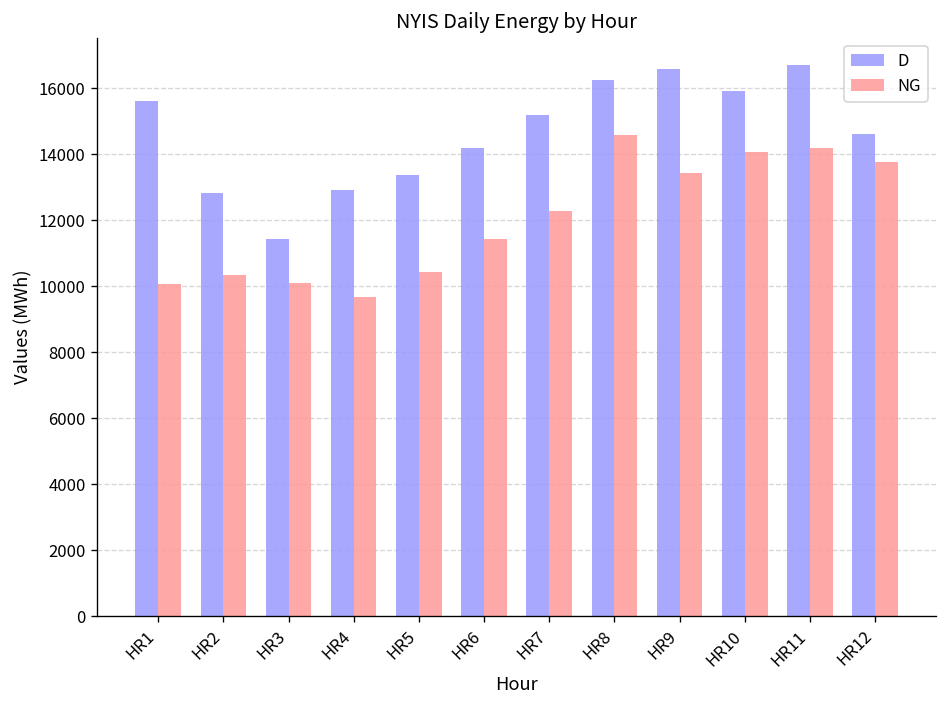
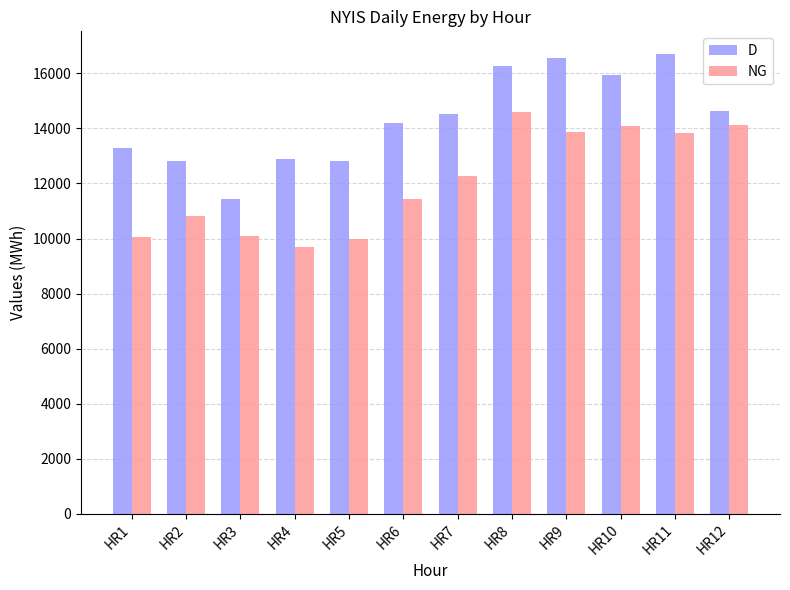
D, HR1: 15600 -> 13300
NG, HR2: 10300 -> 10800
D, HR5: 13400 -> 12800
NG, HR5: 10400 -> 10000
D, HR7: 15200 -> 14500
NG, HR9: 13400 -> 13900
NG, HR11: 14200 -> 13800
NG, HR12: 13800 -> 14100
